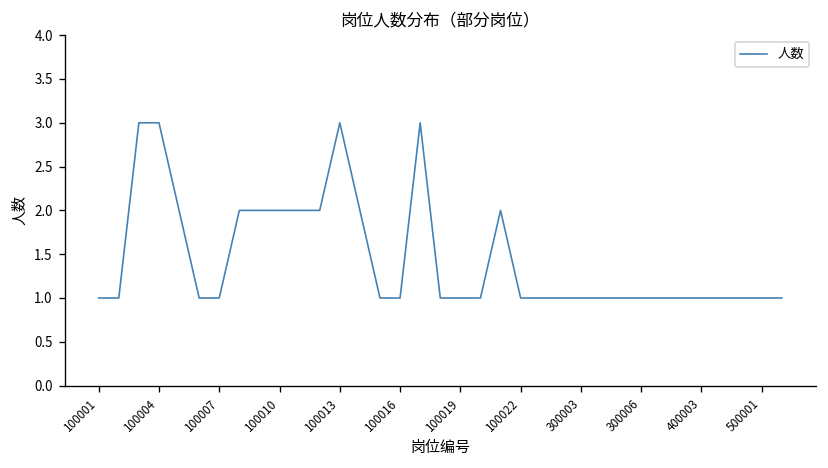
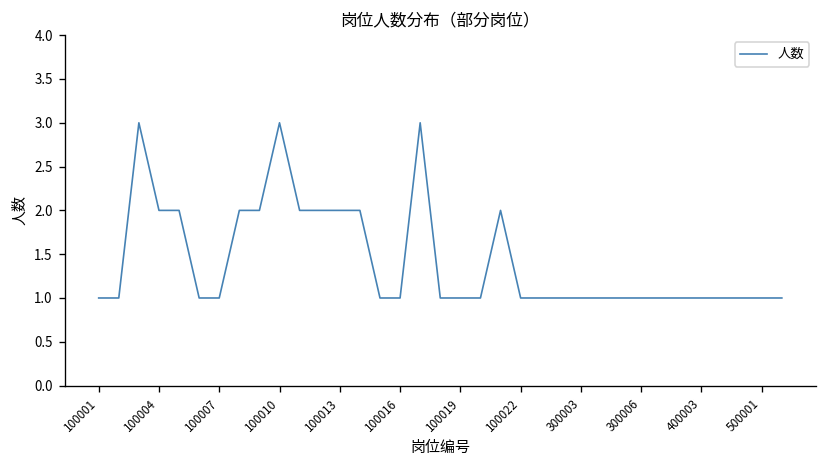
100004: 3 -> 2
100010: 2 -> 3
100013: 3 -> 2
